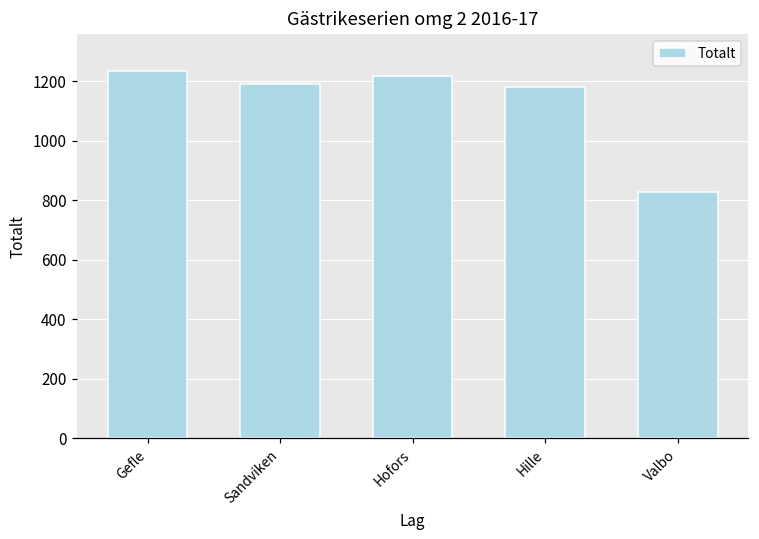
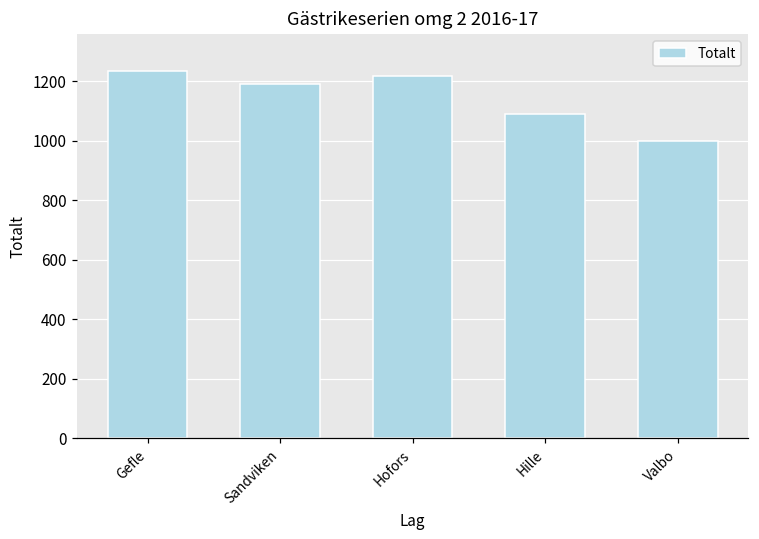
Hille: 1180 -> 1090
Valbo: 830 -> 1000
